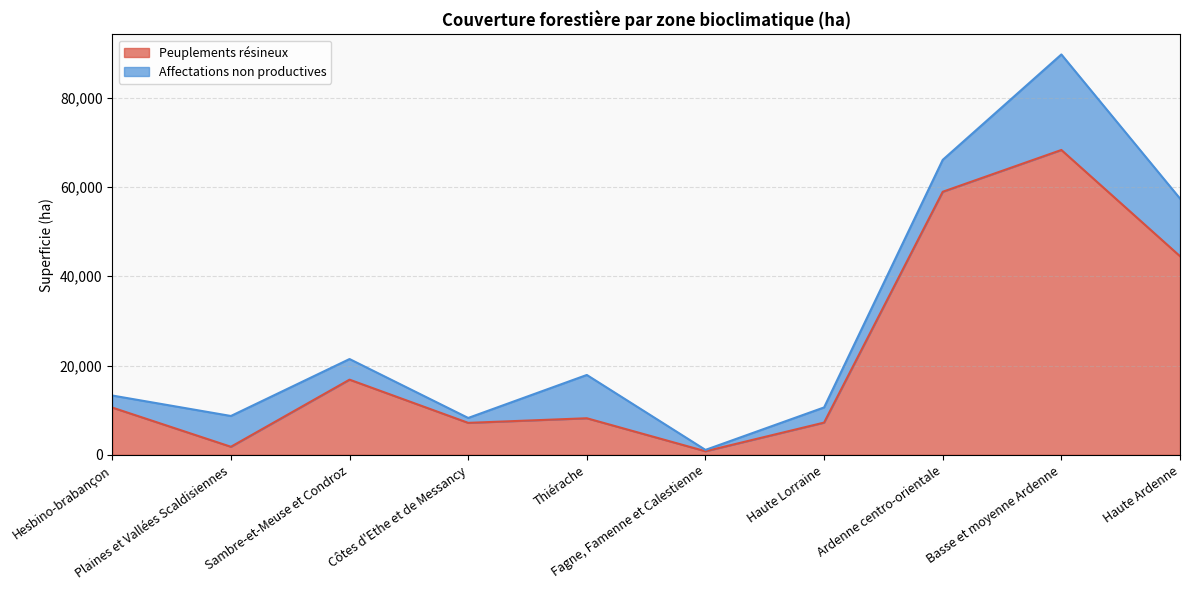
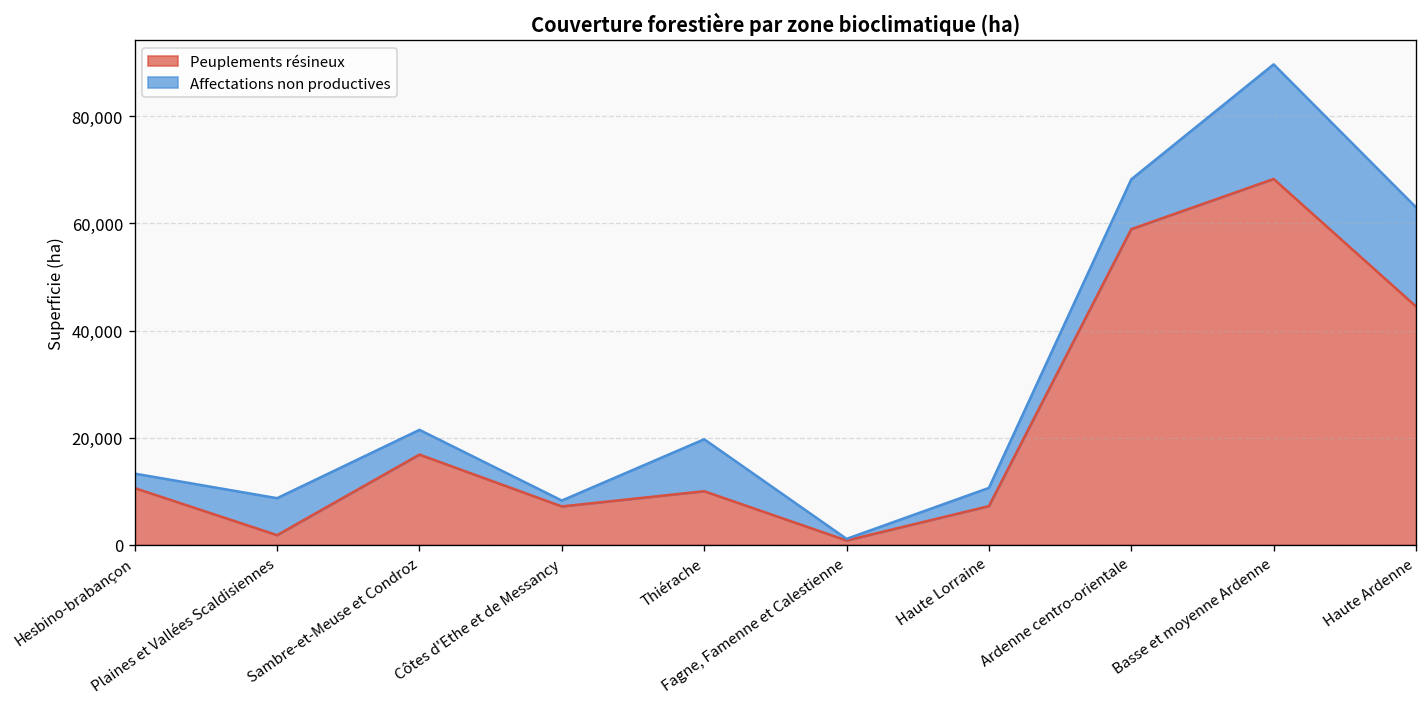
Peuplements résineux, Thiérache: 8,000 -> 10,000
Affectations non productives, Ardenne centro-orientale: 7,000 -> 9,000
Affectations non productives, Haute Ardenne: 13,000 -> 19,000
